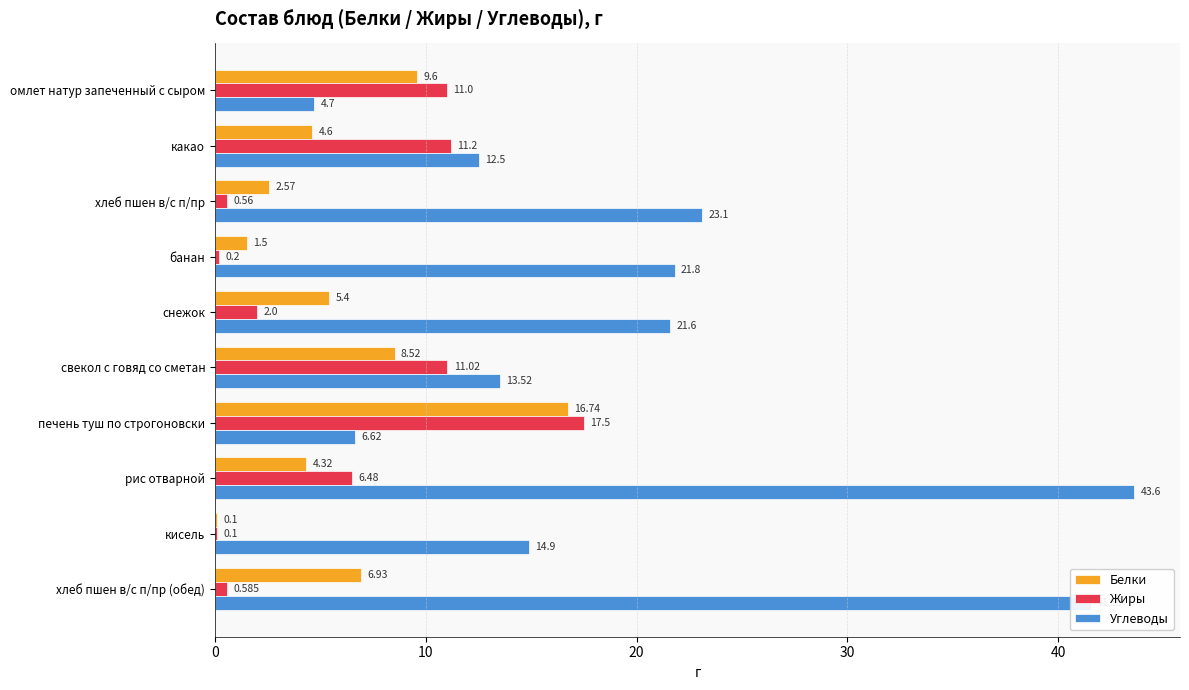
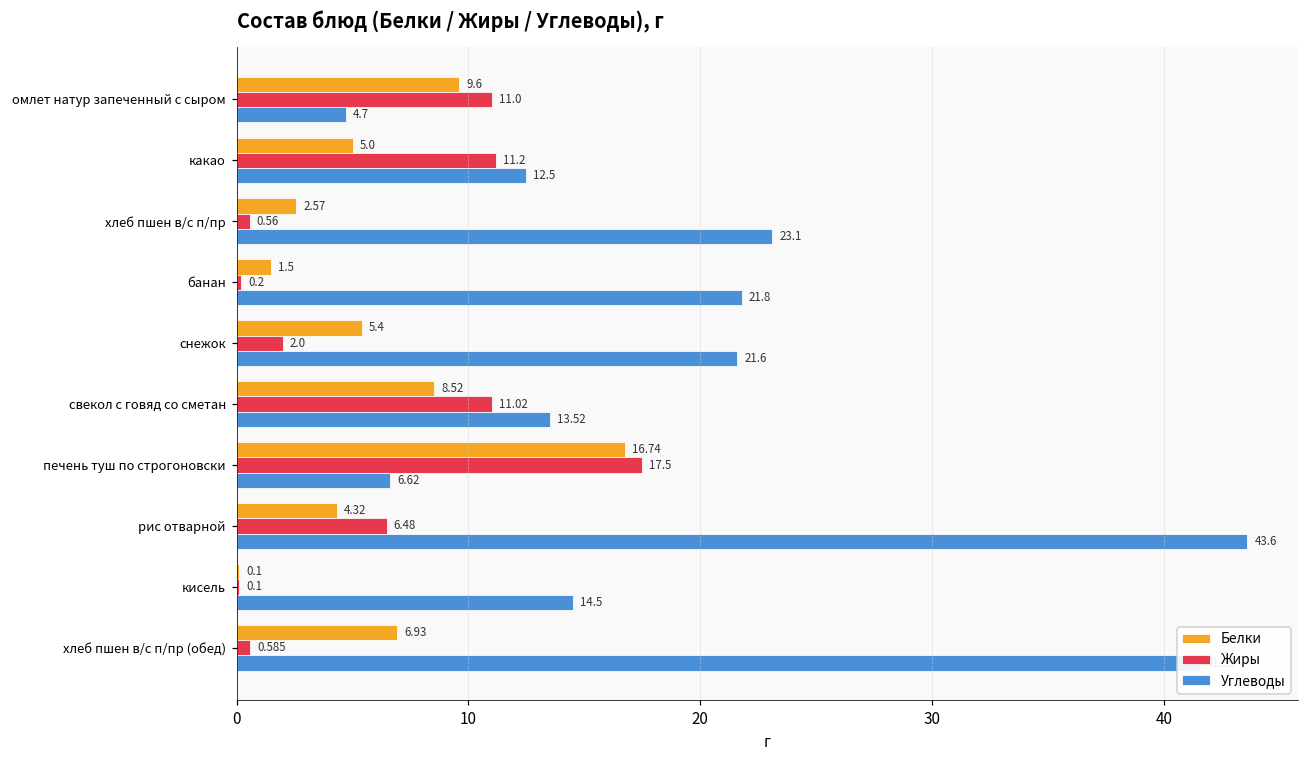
Белки, какао: 4.6 -> 5.0
Углеводы, кисель: 14.9 -> 14.5
